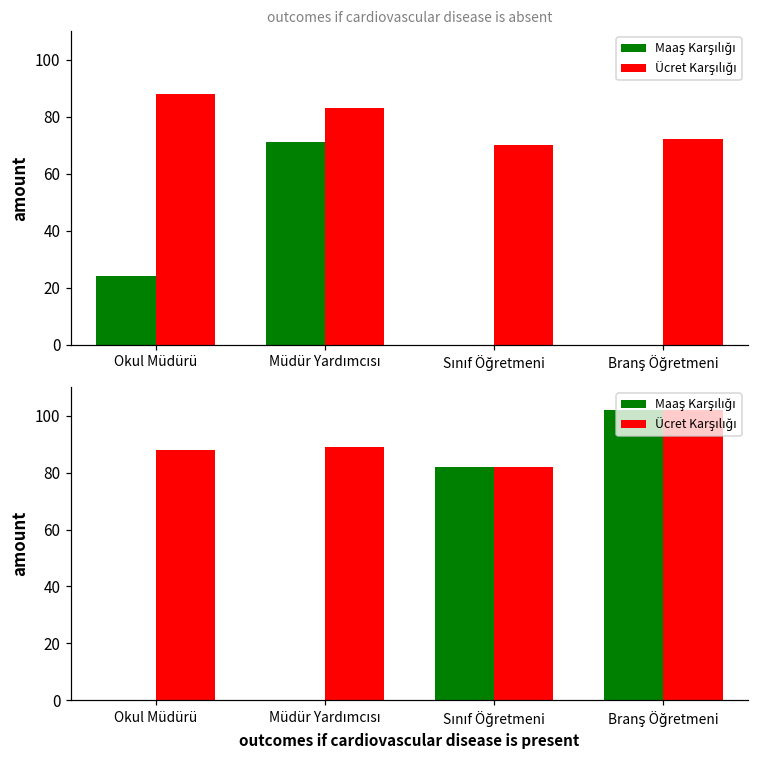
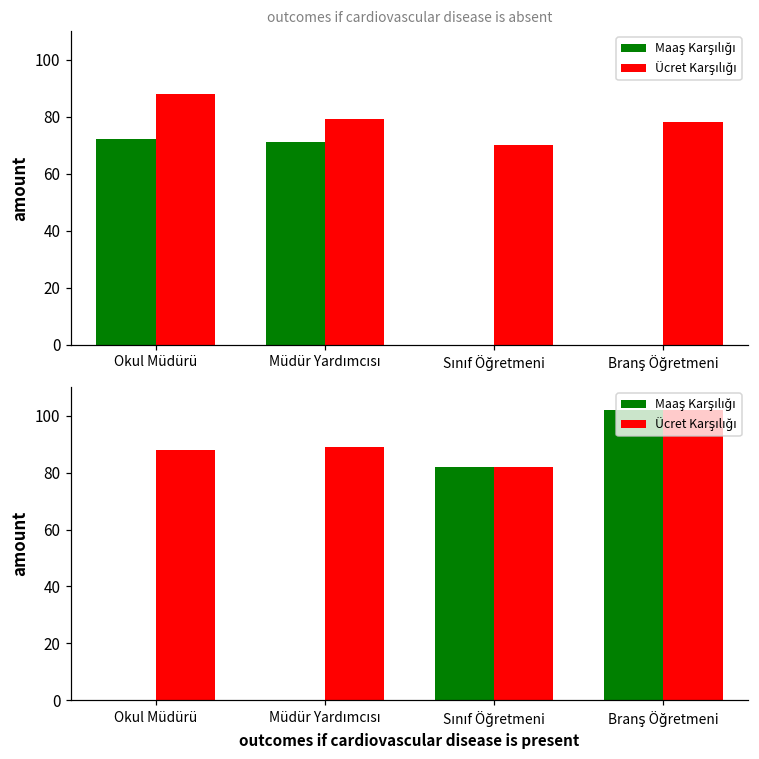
outcomes if cardiovascular disease is absent, Maaş Karşılığı, Okul Müdürü: 24 -> 72
outcomes if cardiovascular disease is absent, Ücret Karşılığı, Müdür Yardımcısı: 83 -> 79
outcomes if cardiovascular disease is absent, Ücret Karşılığı, Branş Öğretmeni: 72 -> 78
